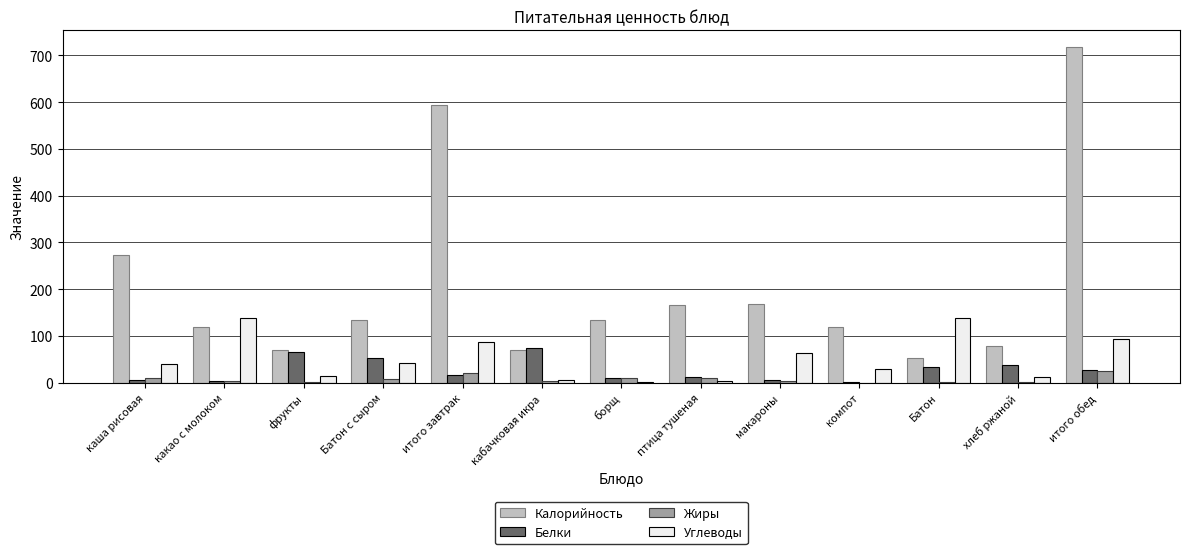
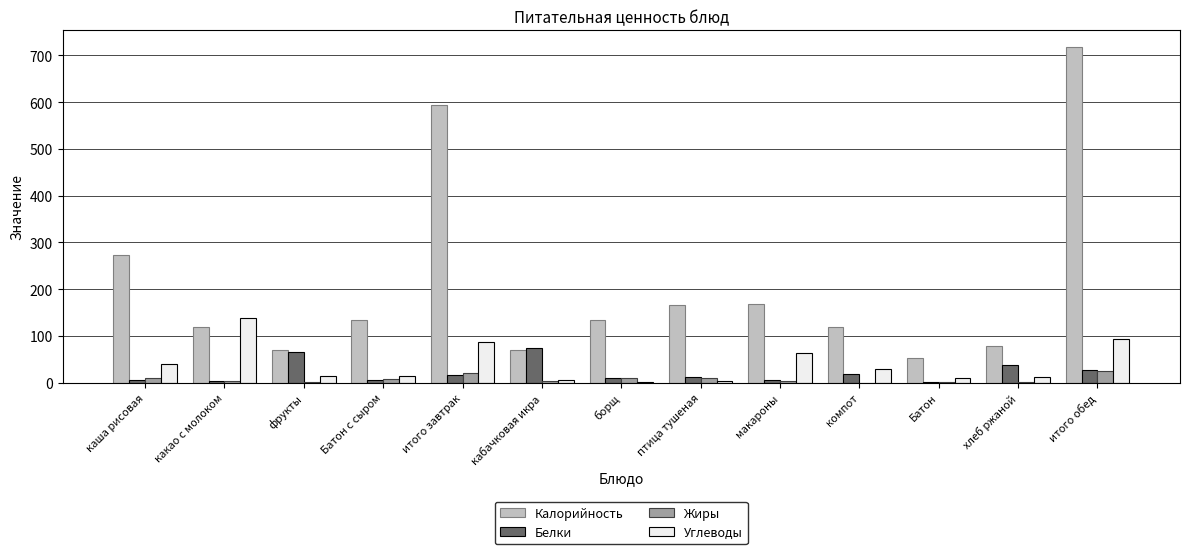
Белки, Батон с сыром: 50 -> 10
Углеводы, Батон с сыром: 40 -> 20
Белки, компот: 0 -> 20
Белки, Батон: 30 -> 0
Углеводы, Батон: 140 -> 10
